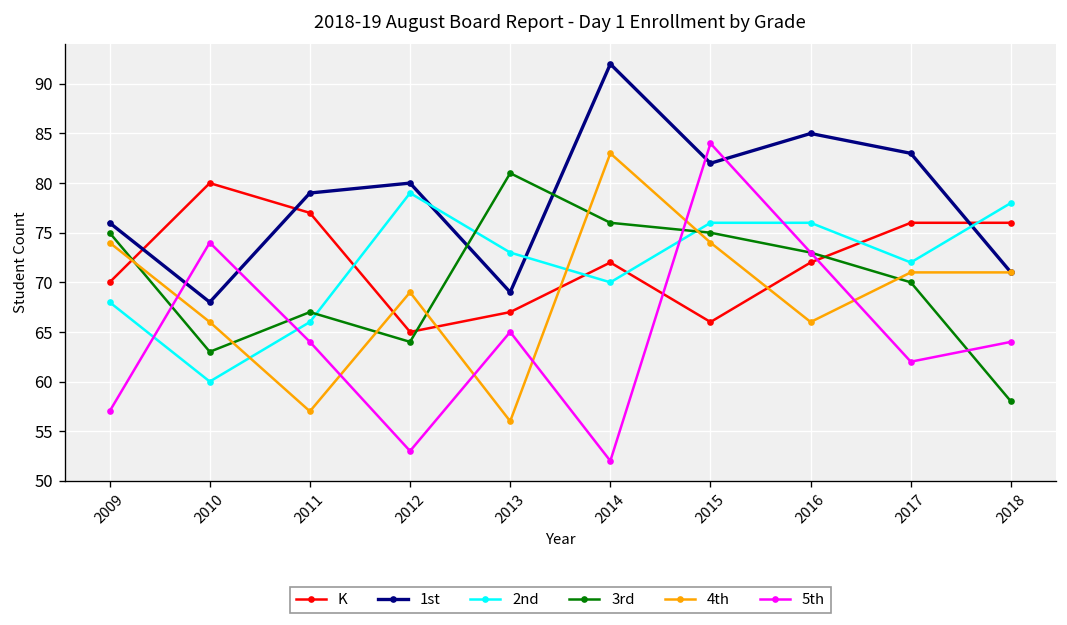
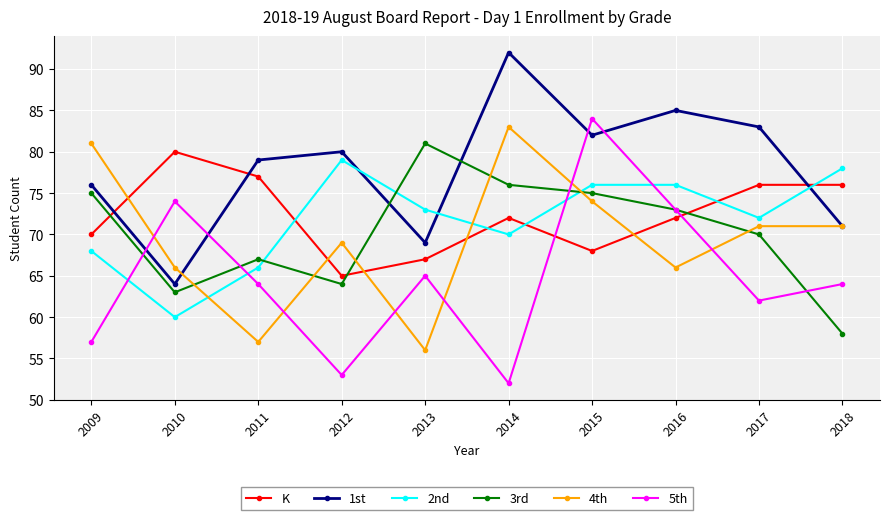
4th, 2009: 74 -> 81
1st, 2010: 68 -> 64
K, 2015: 66 -> 68
